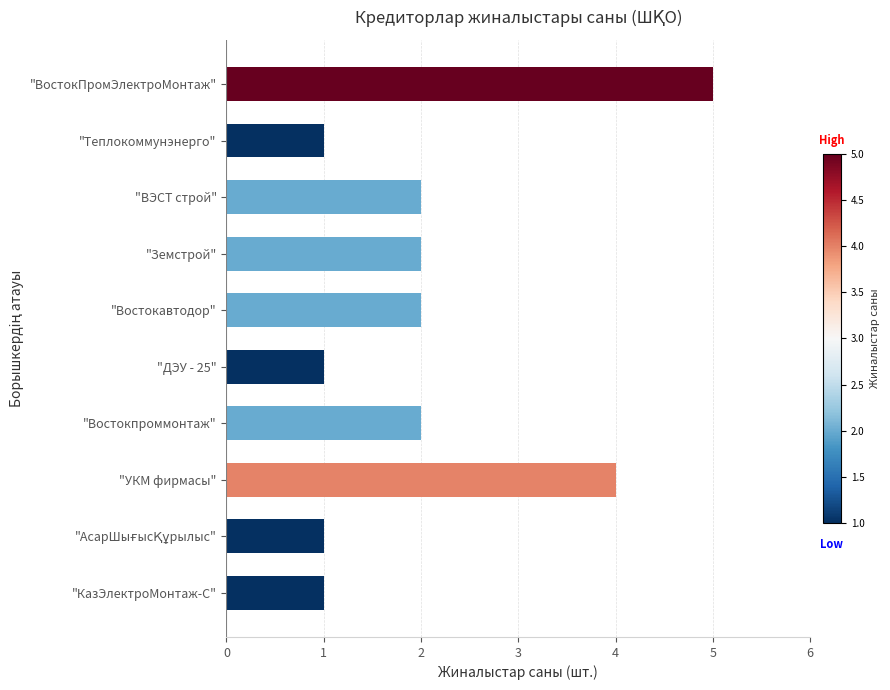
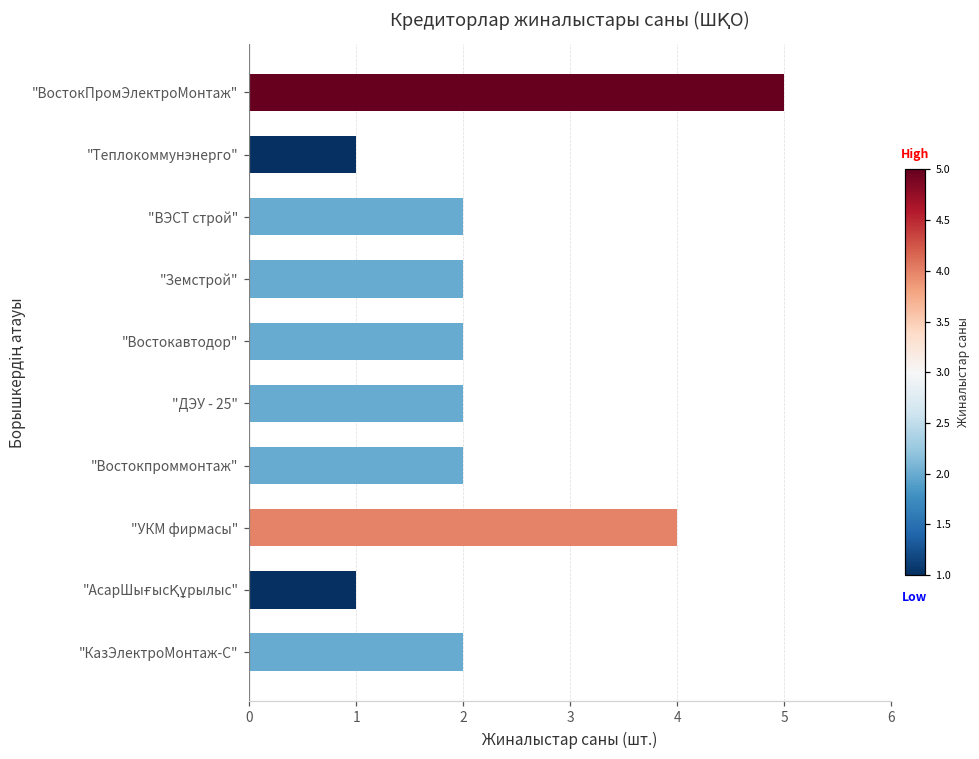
"ДЭУ - 25": 1 -> 2
"КазЭлектроМонтаж-С": 1 -> 2
